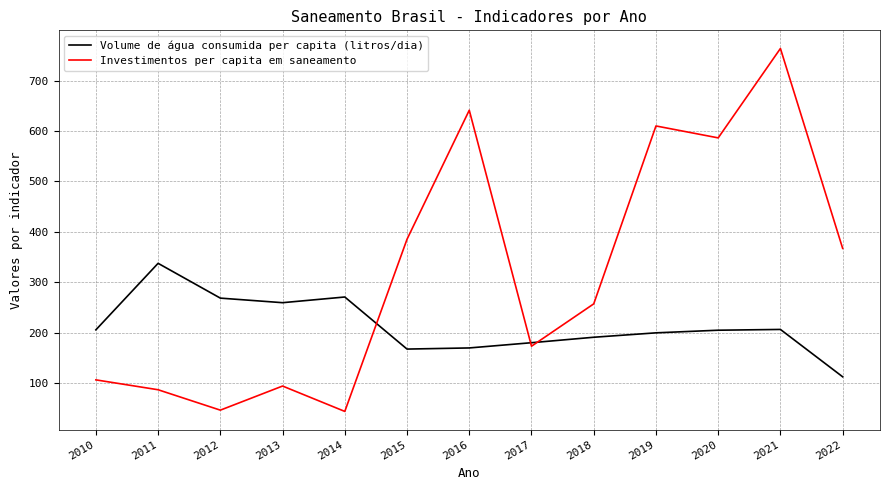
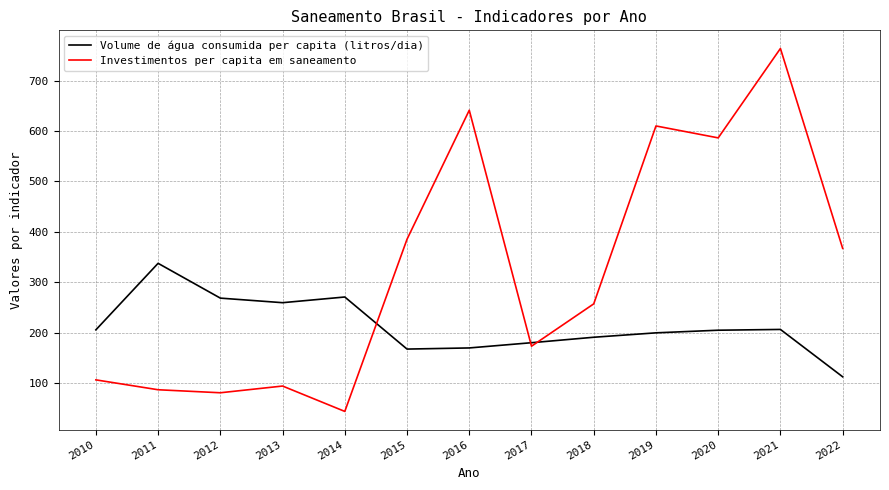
Investimentos per capita em saneamento, 2012: 50 -> 80
